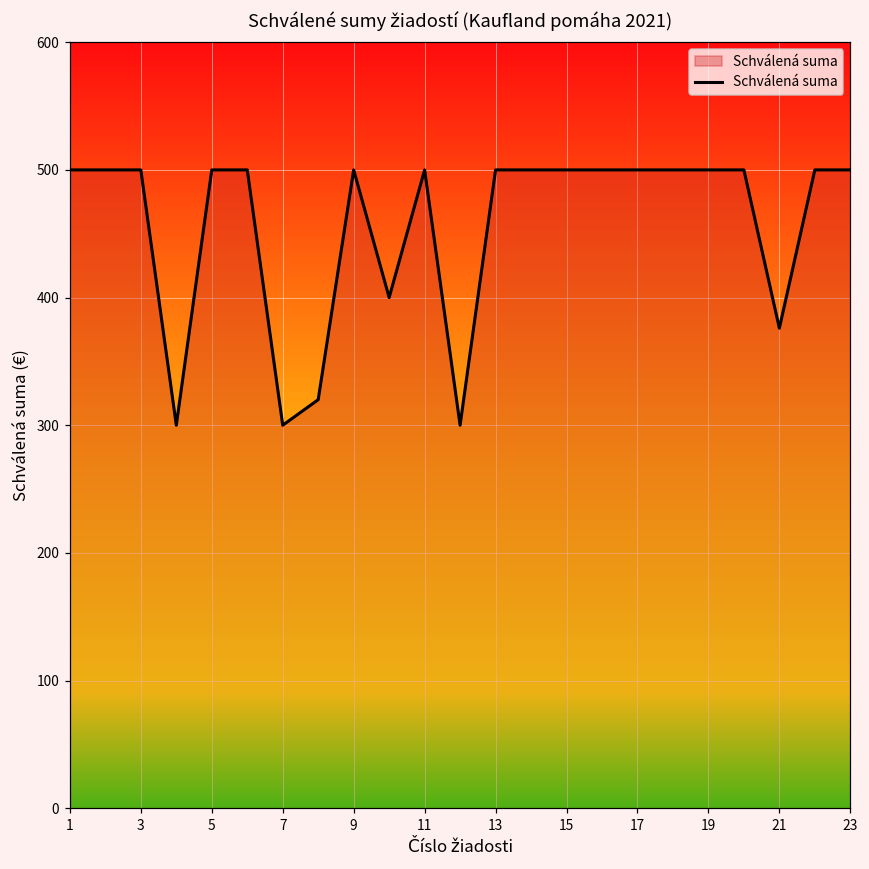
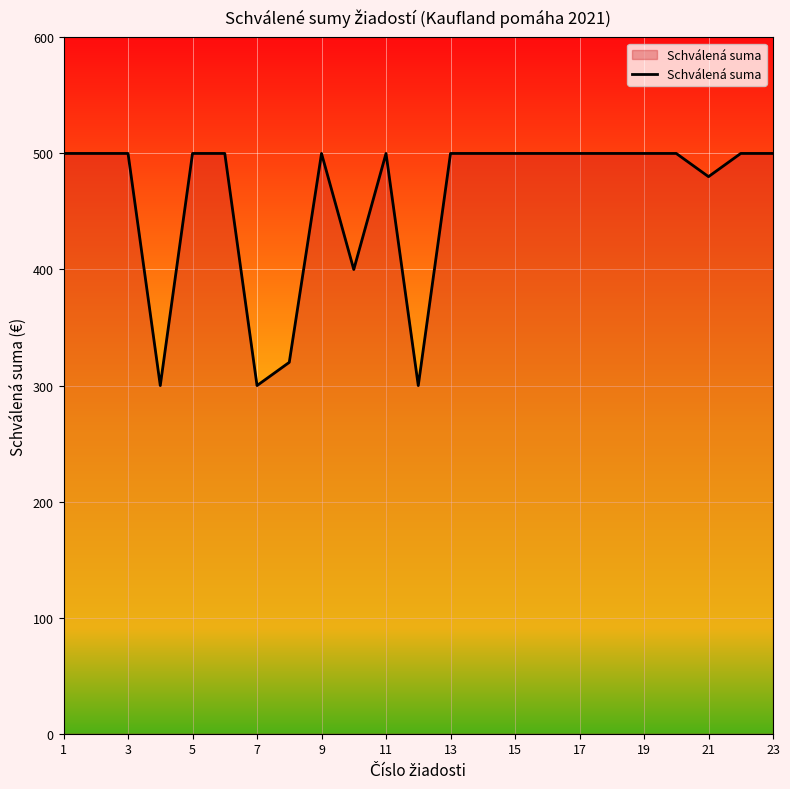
21: 376 -> 480
